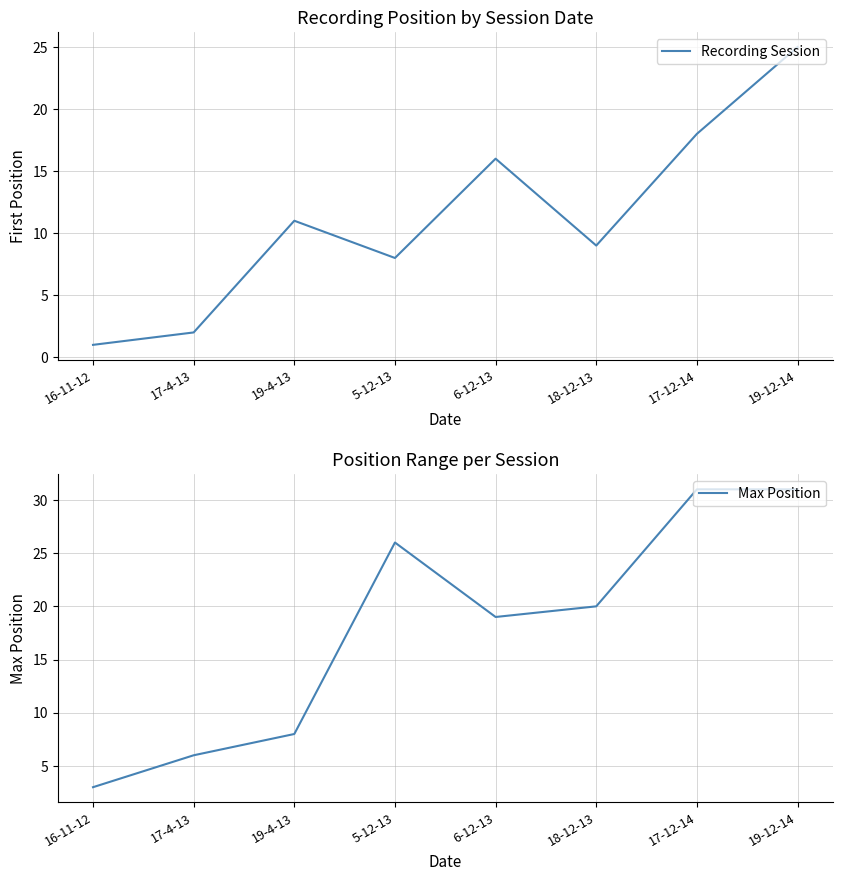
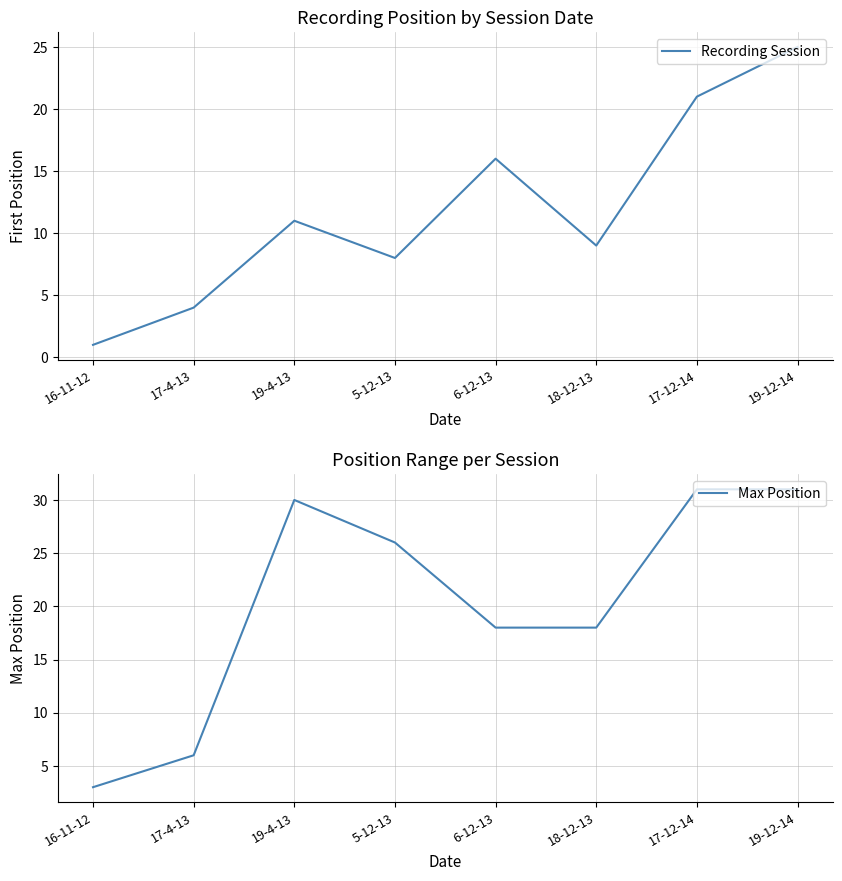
Recording Position by Session Date, 17-4-13: 2 -> 4
Recording Position by Session Date, 17-12-14: 18 -> 21
Position Range per Session, 19-4-13: 8 -> 30
Position Range per Session, 6-12-13: 19 -> 18
Position Range per Session, 18-12-13: 20 -> 18
